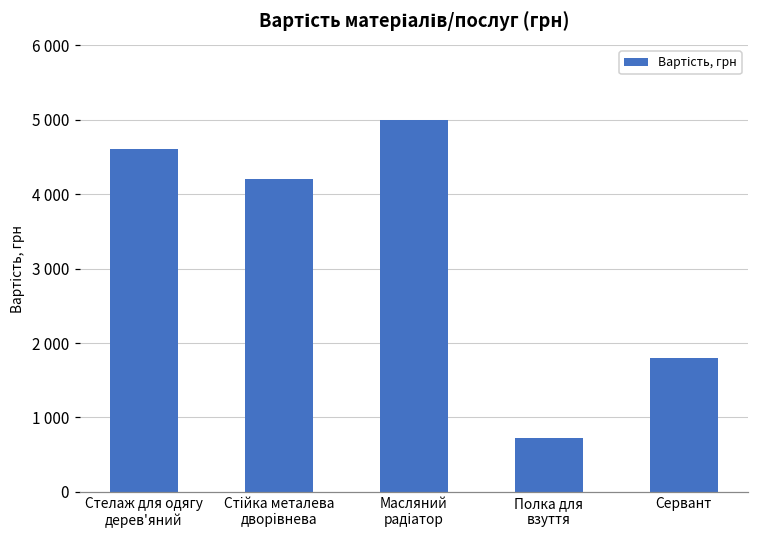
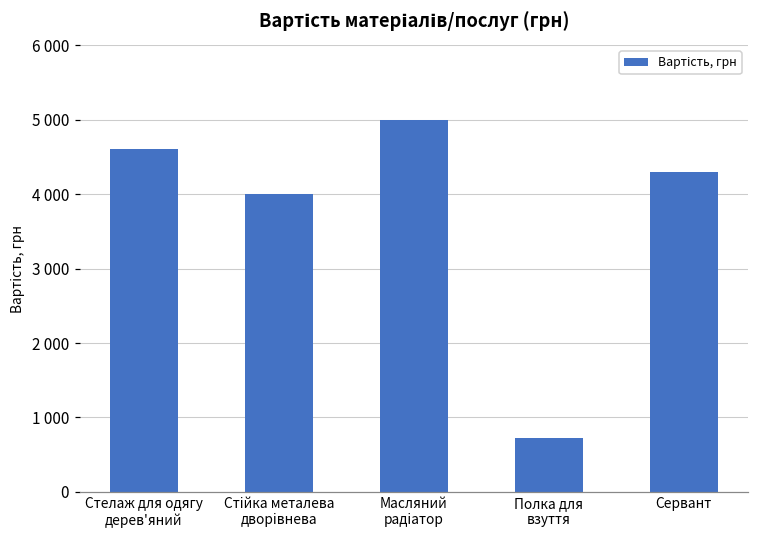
Стійка металева дворівнева: 4200 -> 4000
Сервант: 1800 -> 4300
